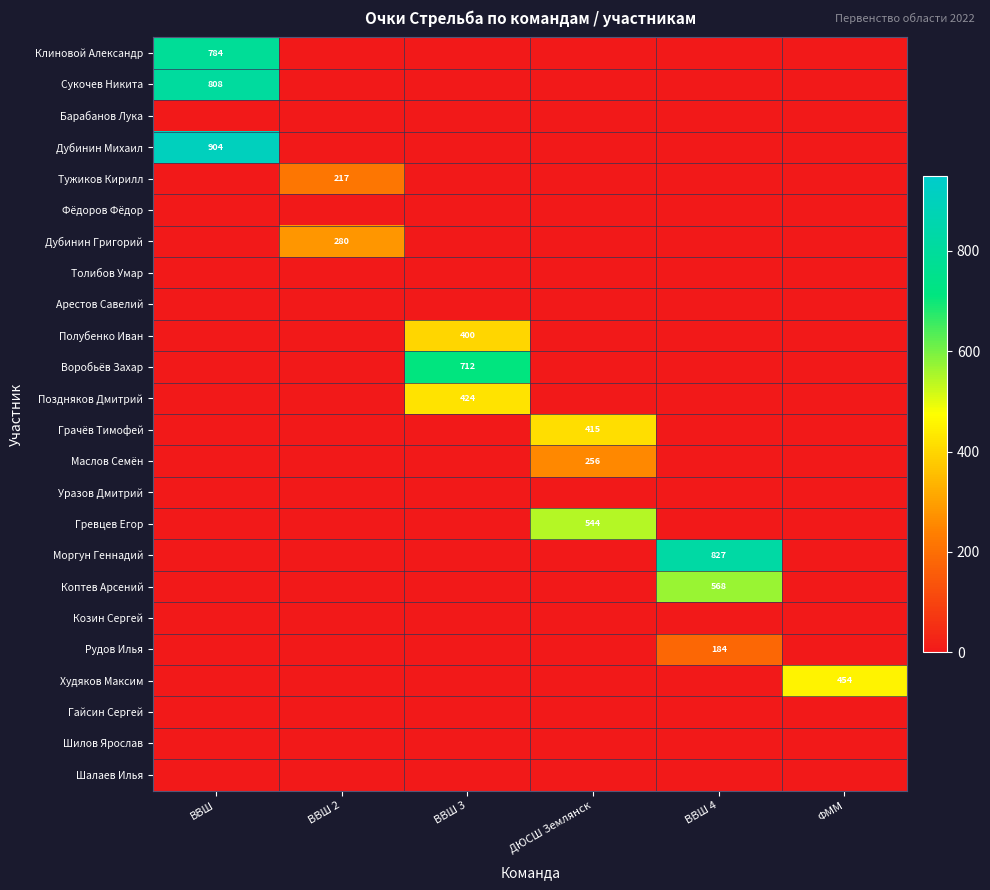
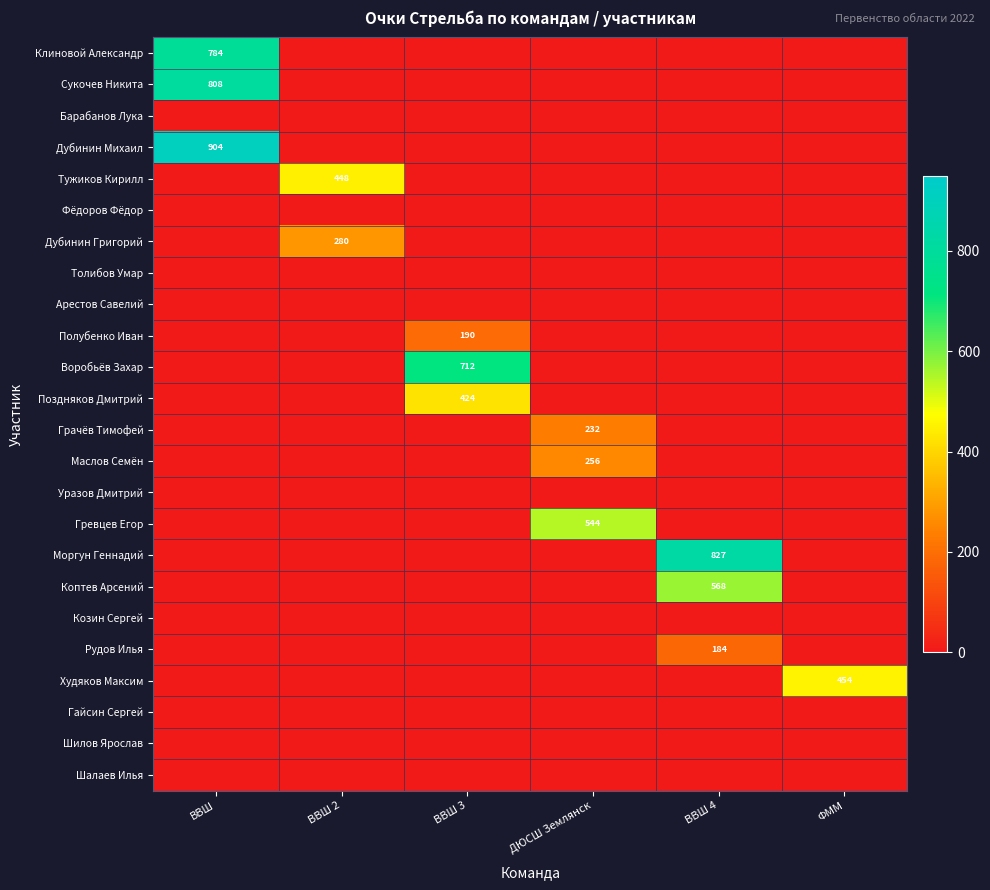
Тужиков Кирилл, ВВШ 2: 217 -> 448
Полубенко Иван, ВВШ 3: 400 -> 190
Грачёв Тимофей, ДЮСШ Землянск: 415 -> 232
